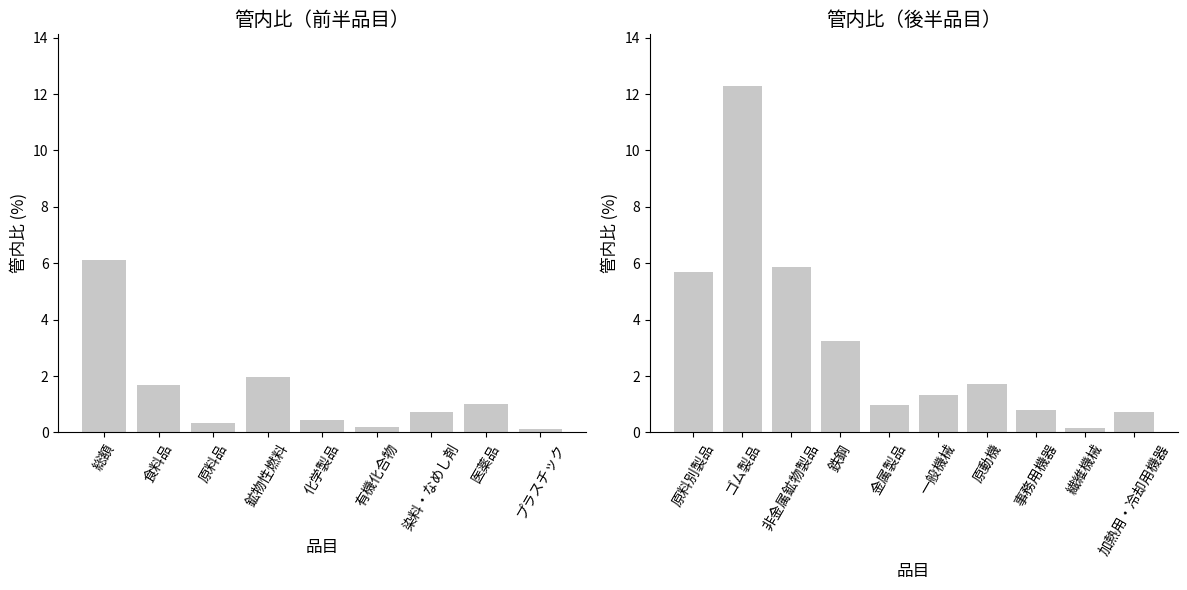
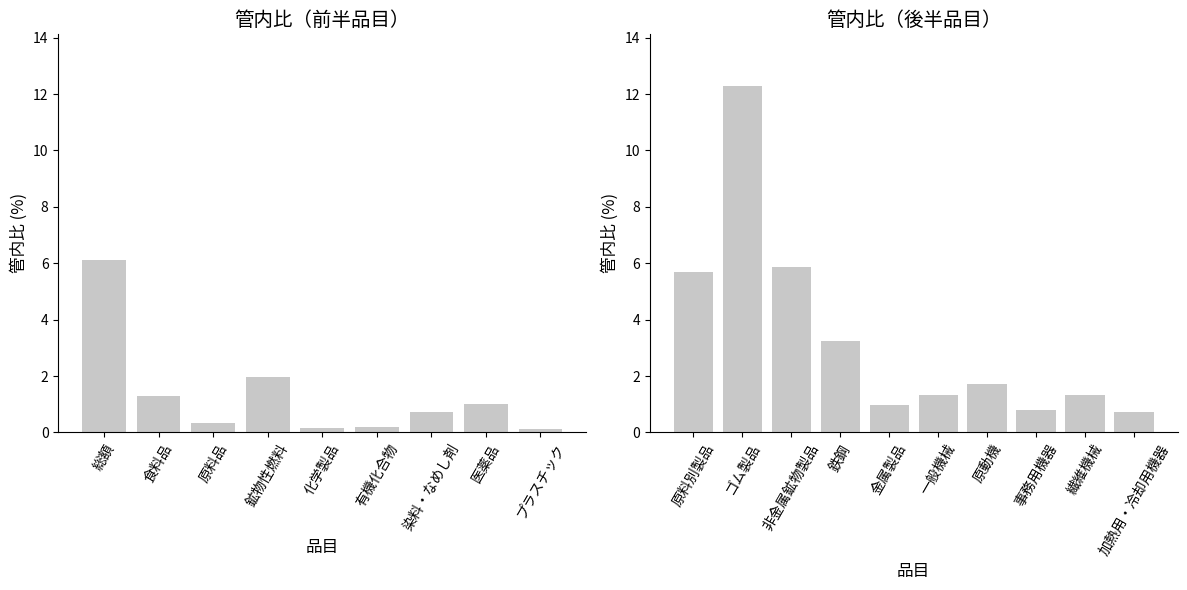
管内比（前半品目）, 食料品: 1.7 -> 1.3
管内比（前半品目）, 化学製品: 0.5 -> 0.1
管内比（後半品目）, 繊維機械: 0.2 -> 1.3
